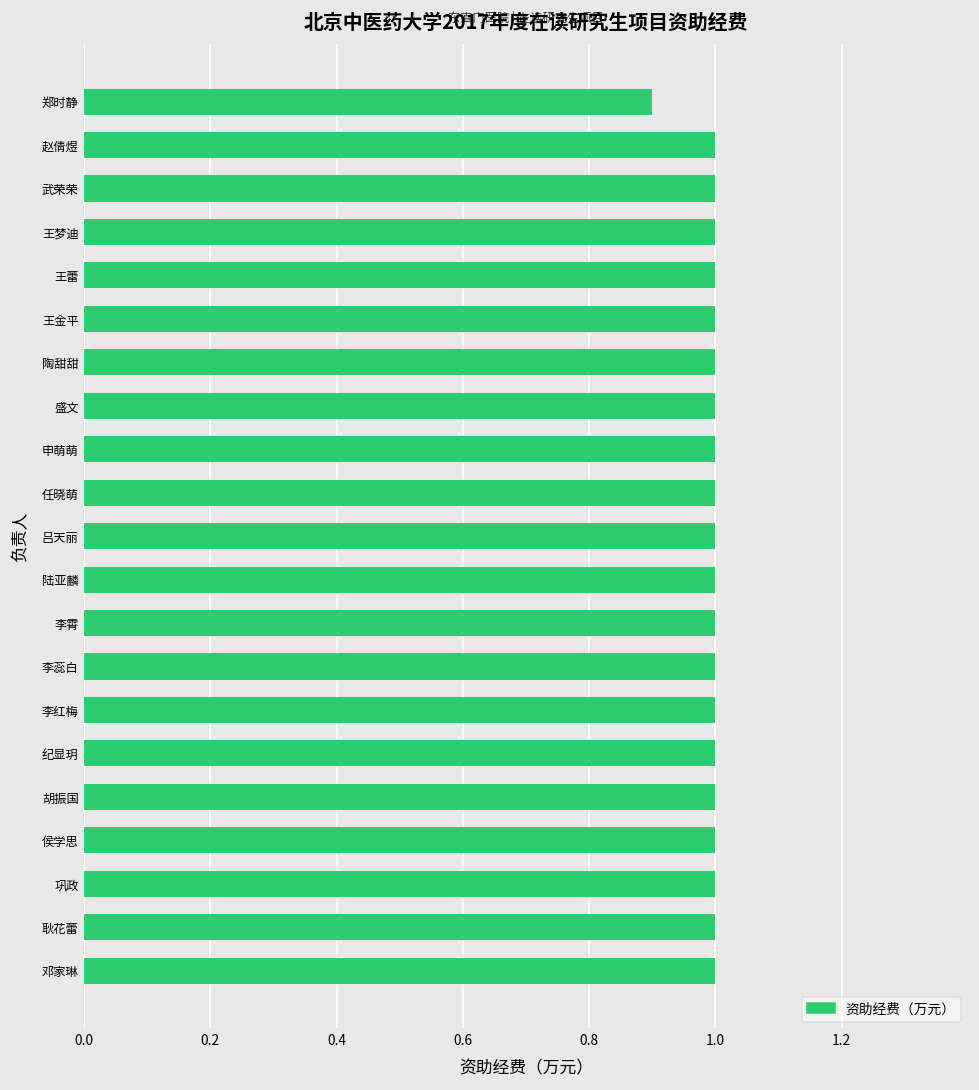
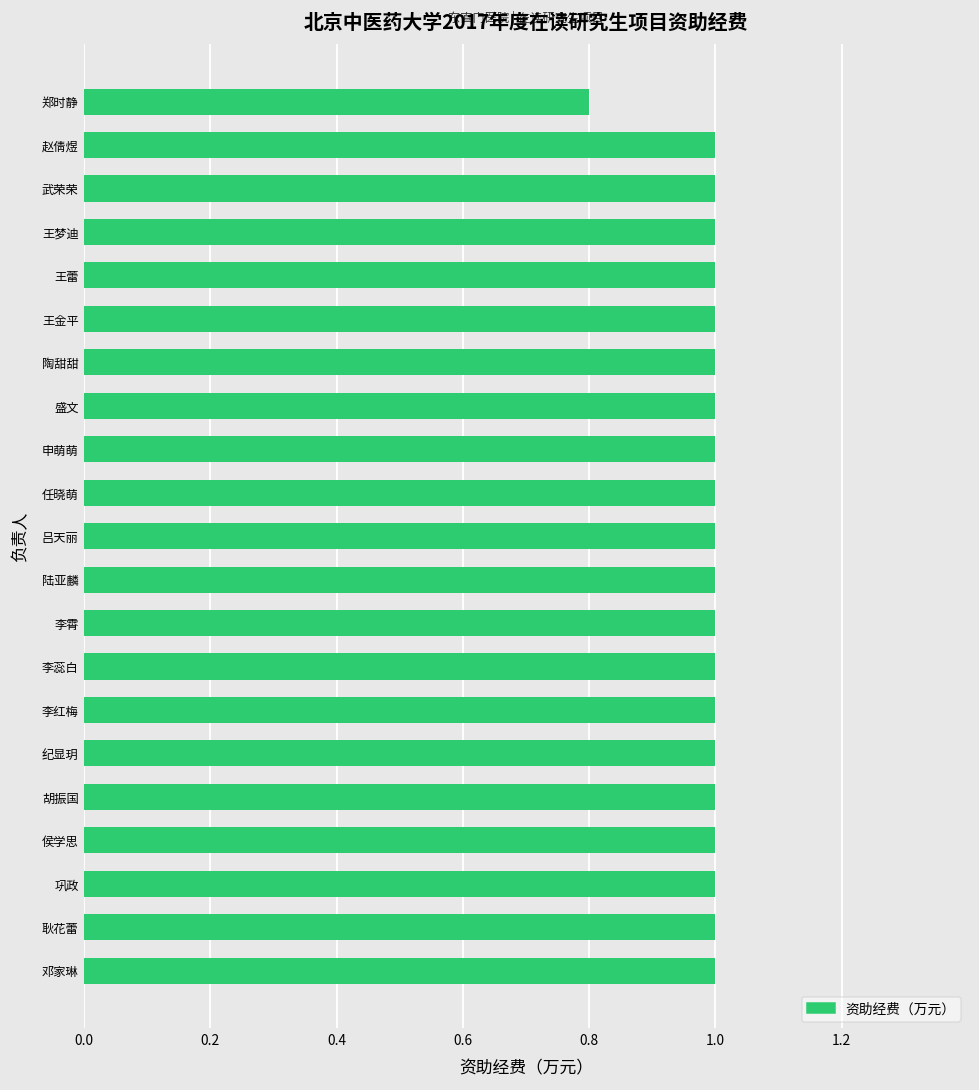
郑时静: 0.9 -> 0.8
